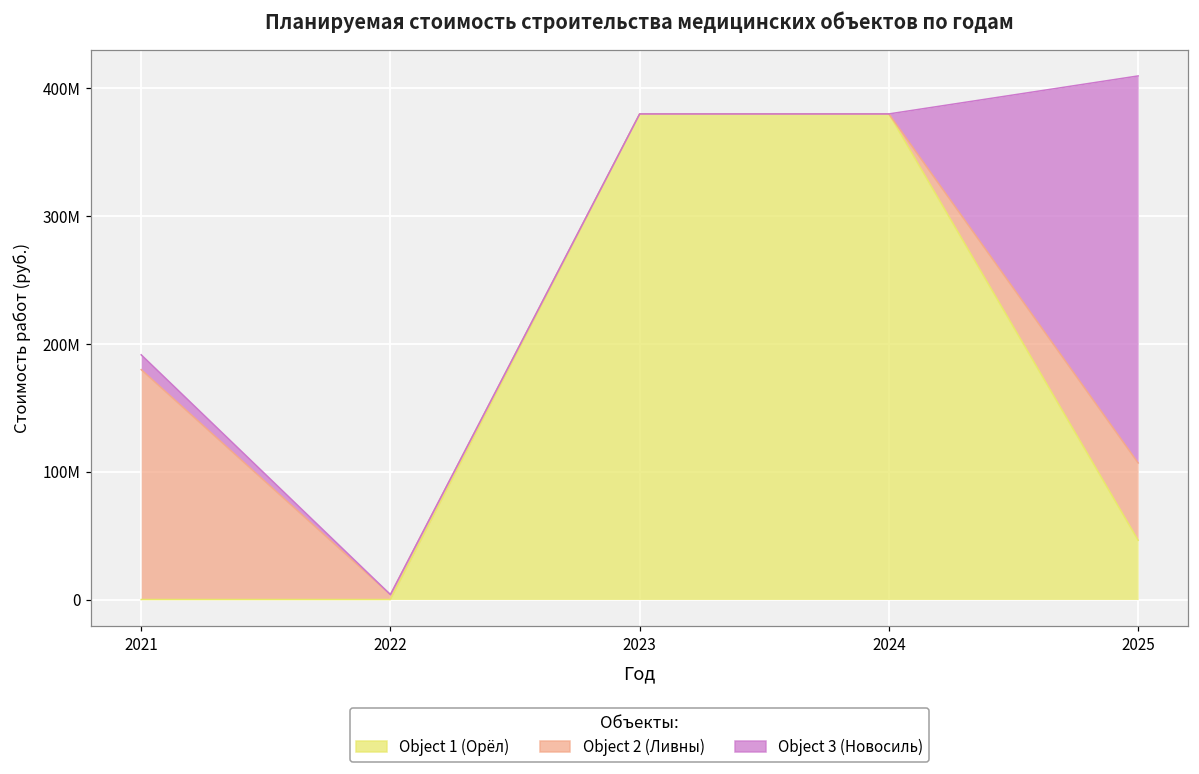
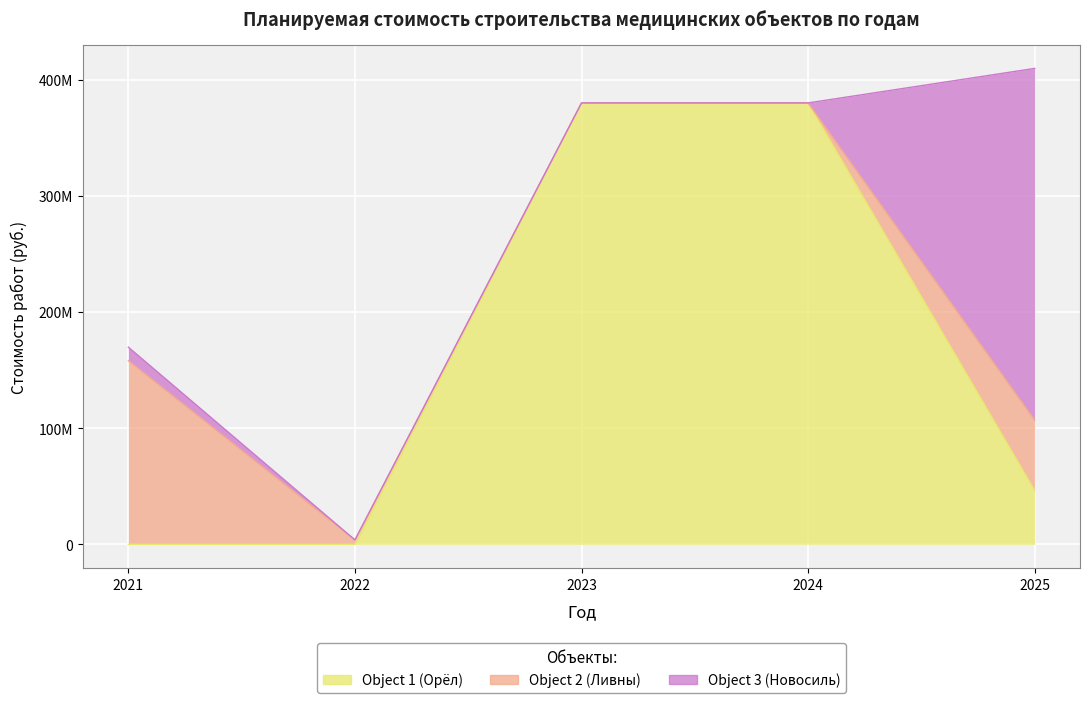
Object 2 (Ливны), 2021: 180000000 -> 158000000
